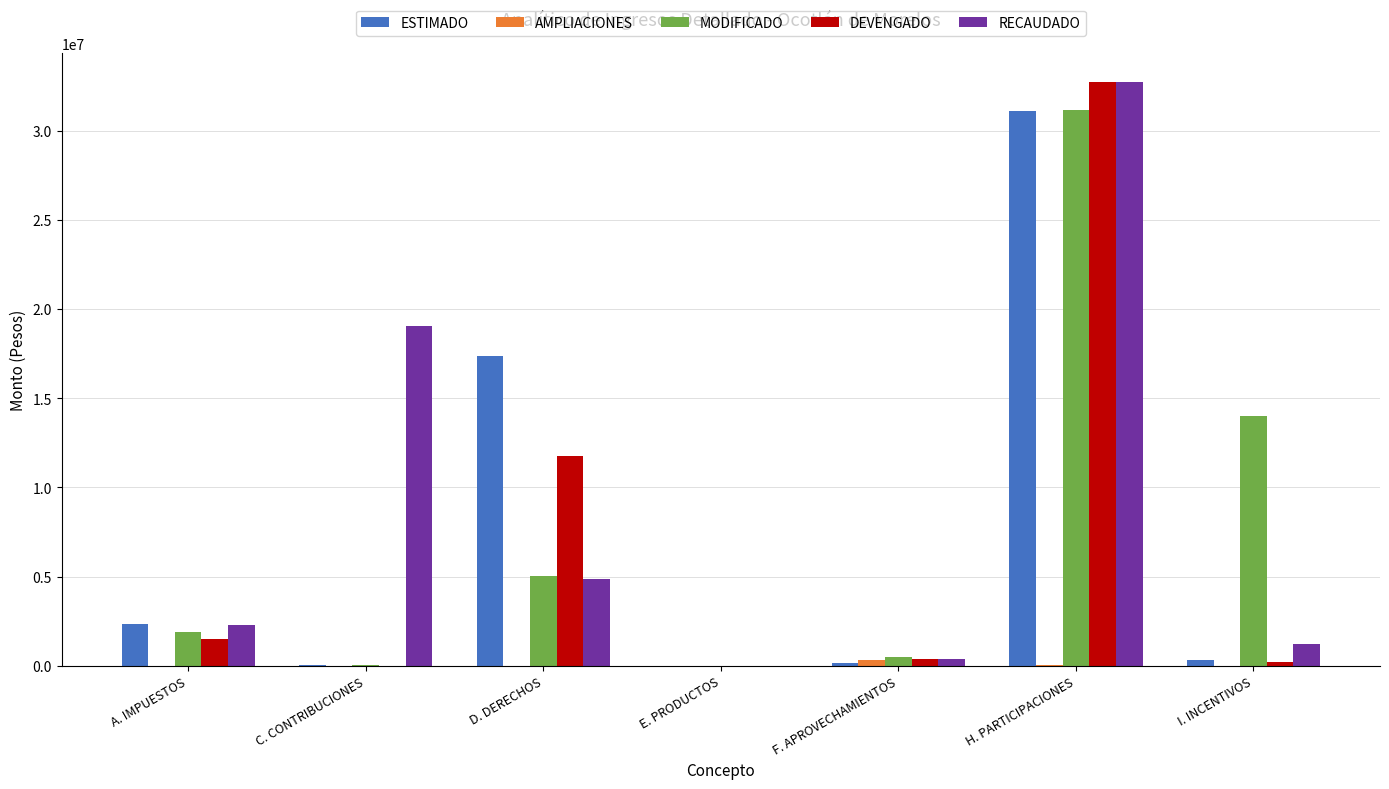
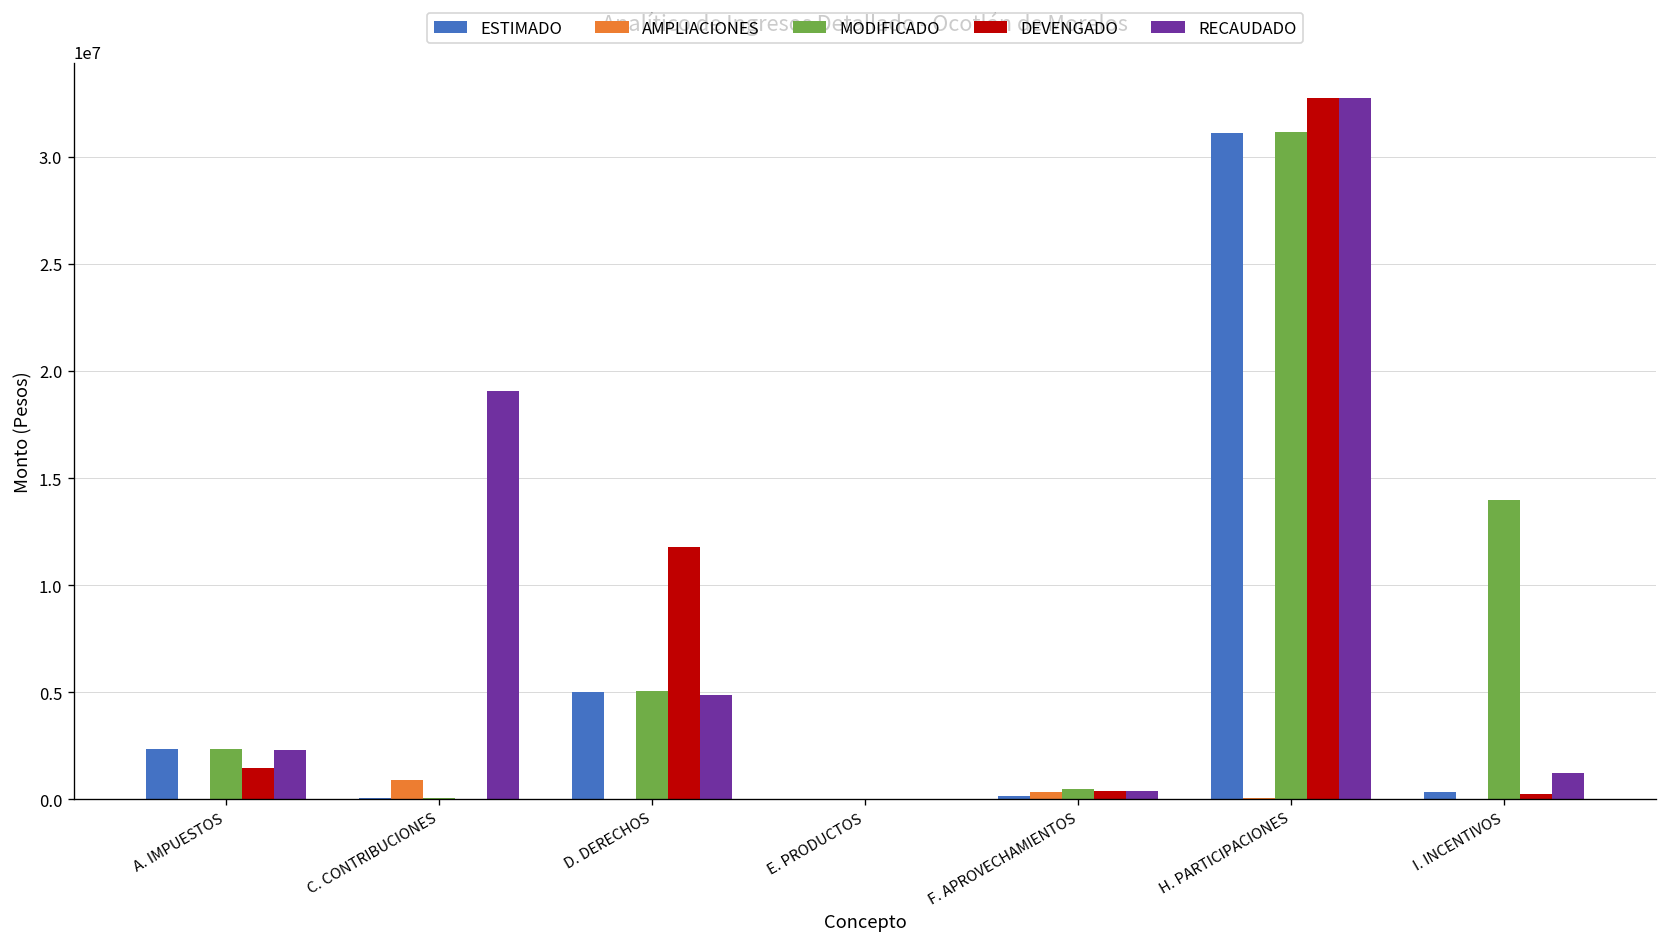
MODIFICADO, A. IMPUESTOS: 1900000 -> 2400000
AMPLIACIONES, C. CONTRIBUCIONES: 0 -> 900000
ESTIMADO, D. DERECHOS: 17400000 -> 5000000
